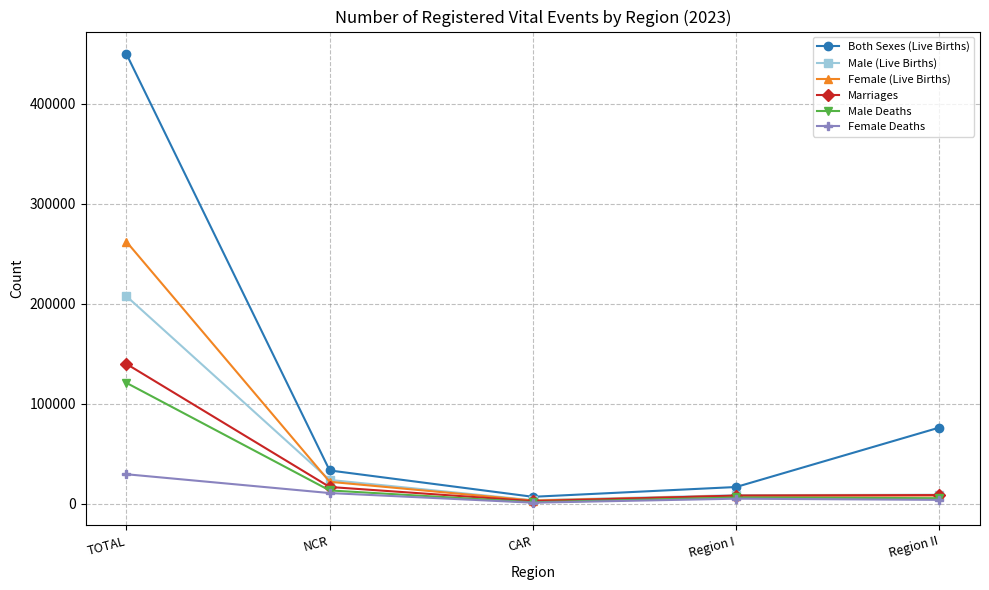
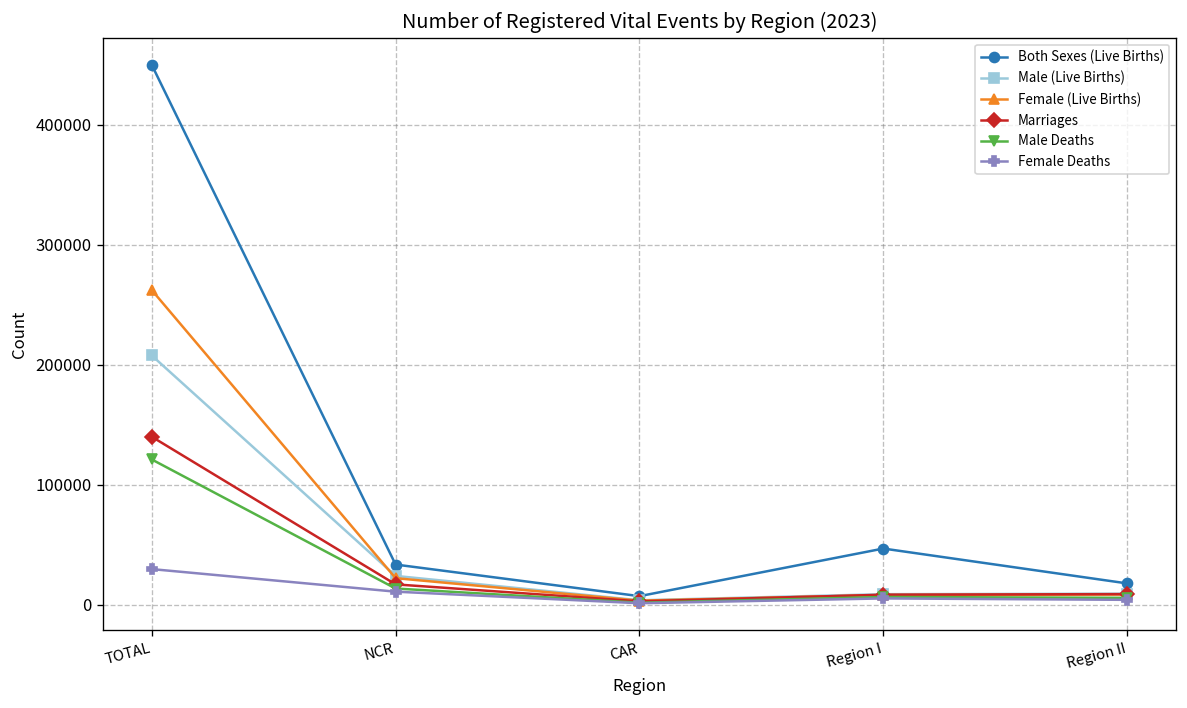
Both Sexes (Live Births), Region I: 17000 -> 47000
Both Sexes (Live Births), Region II: 76000 -> 18000
